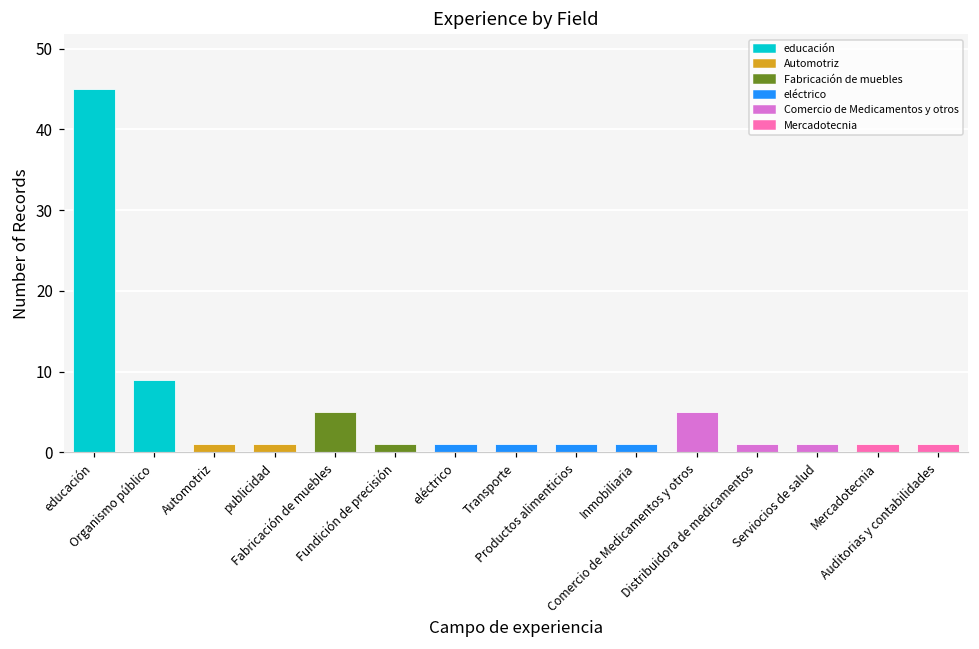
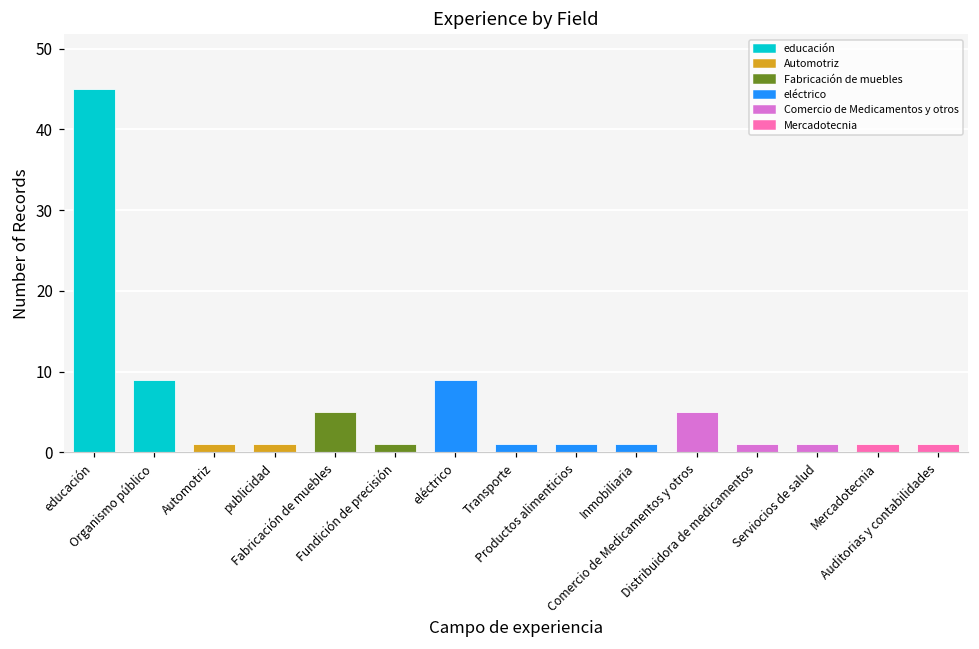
eléctrico: 1 -> 9
